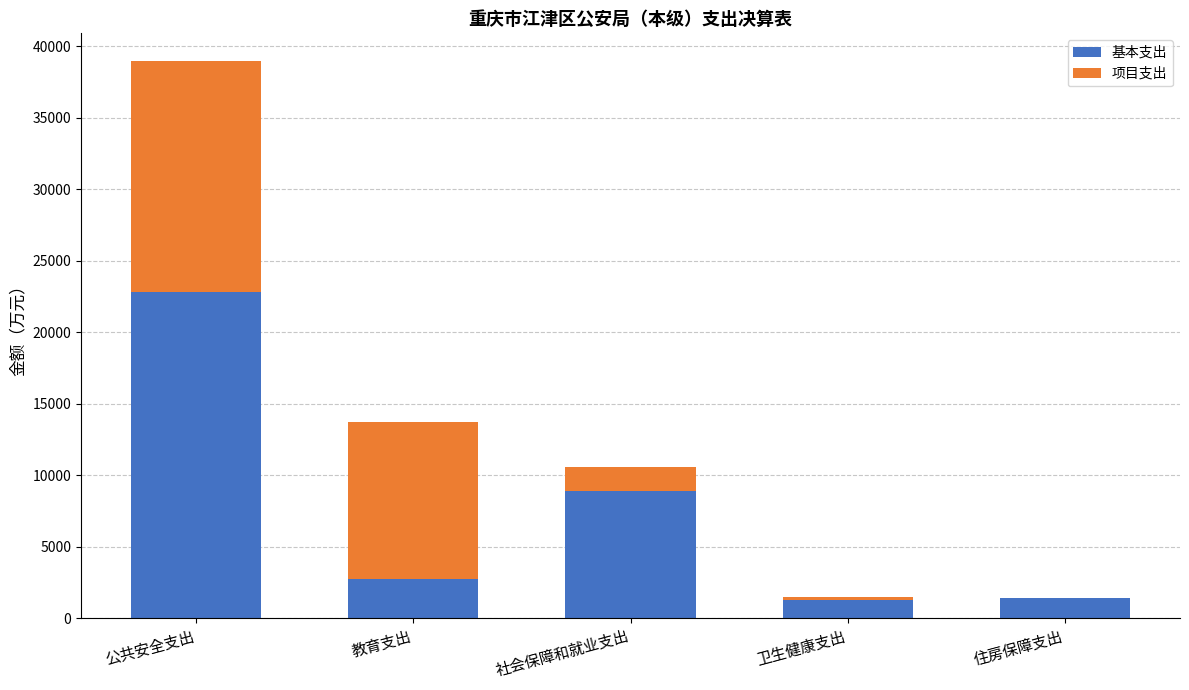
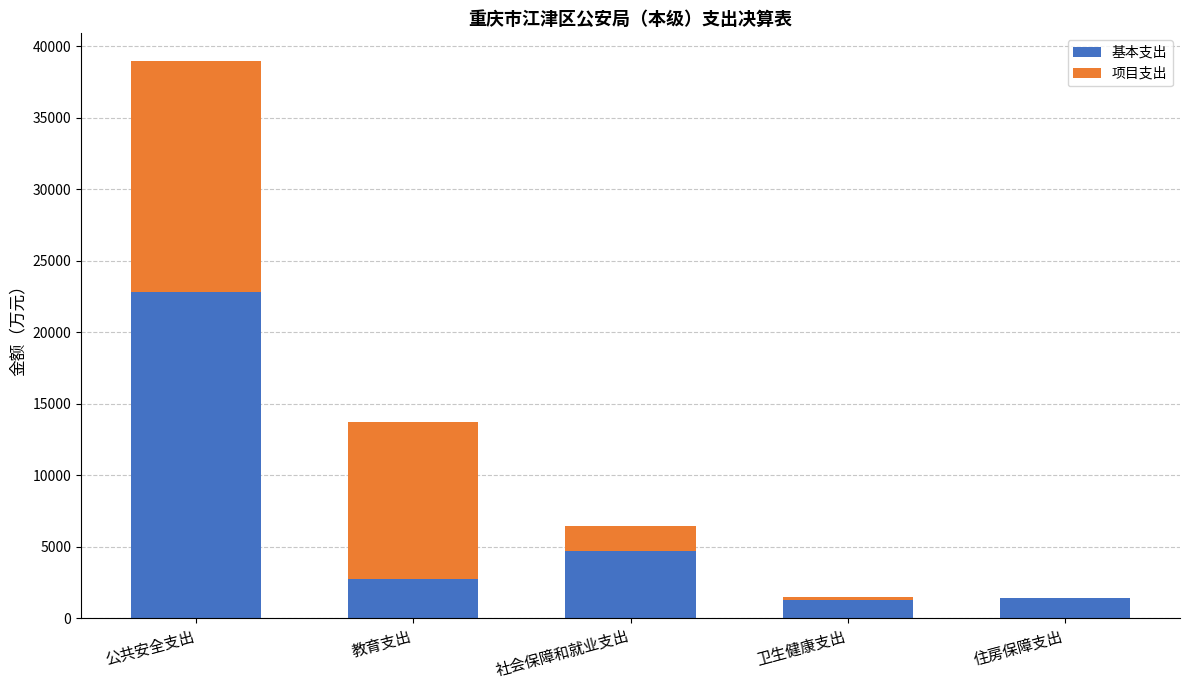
基本支出, 社会保障和就业支出: 8900 -> 4700
